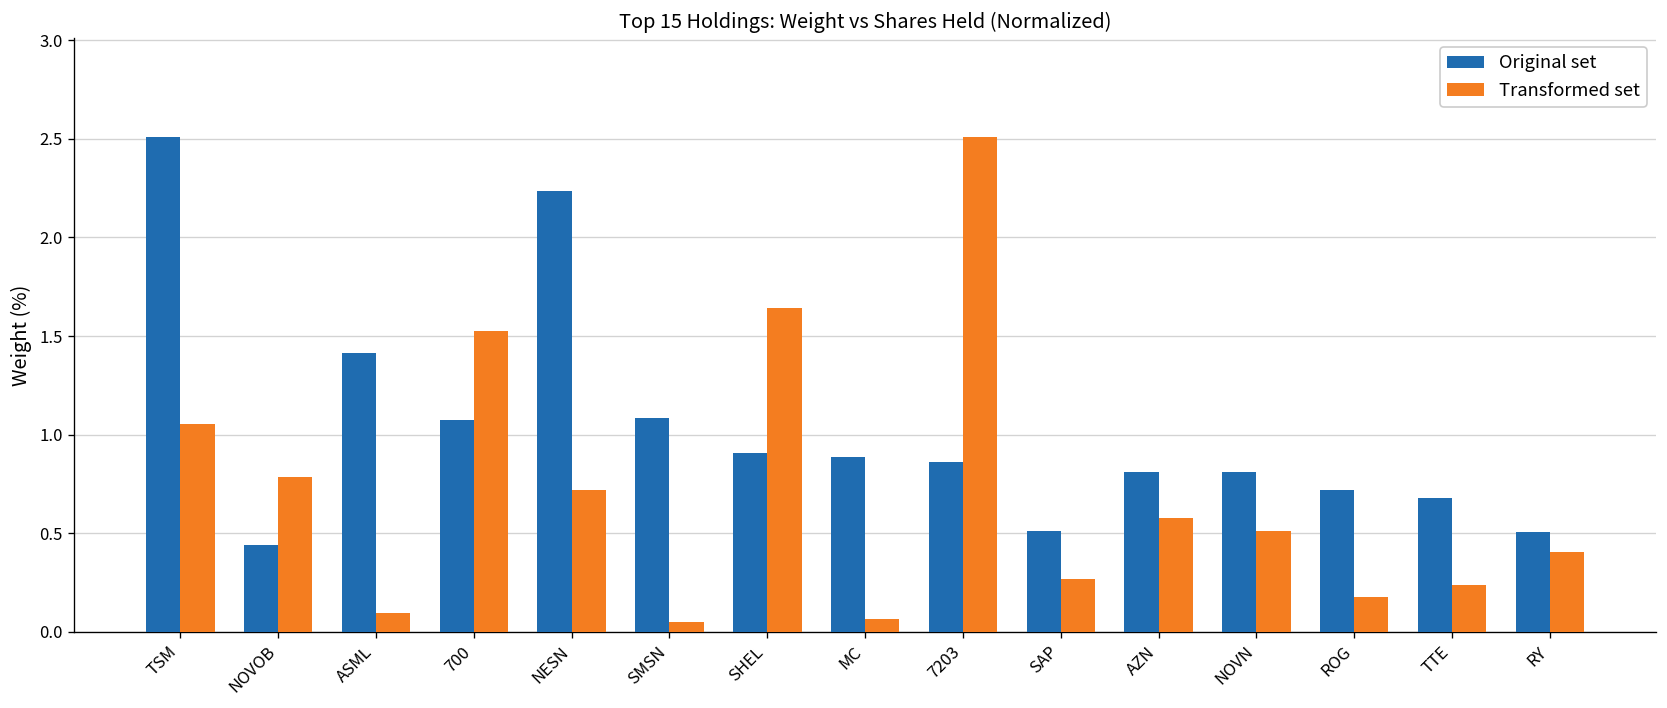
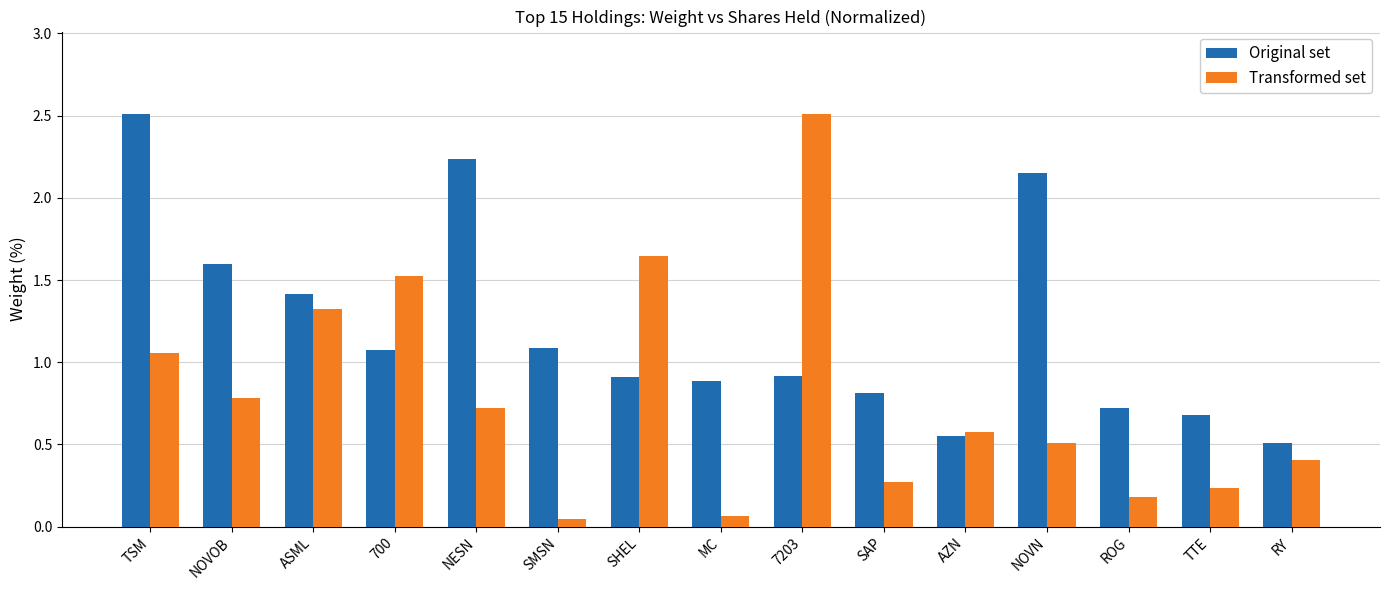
Original set, NOVOB: 0.44 -> 1.60
Transformed set, ASML: 0.10 -> 1.32
Original set, 7203: 0.86 -> 0.92
Original set, SAP: 0.51 -> 0.81
Original set, AZN: 0.81 -> 0.55
Original set, NOVN: 0.81 -> 2.15
